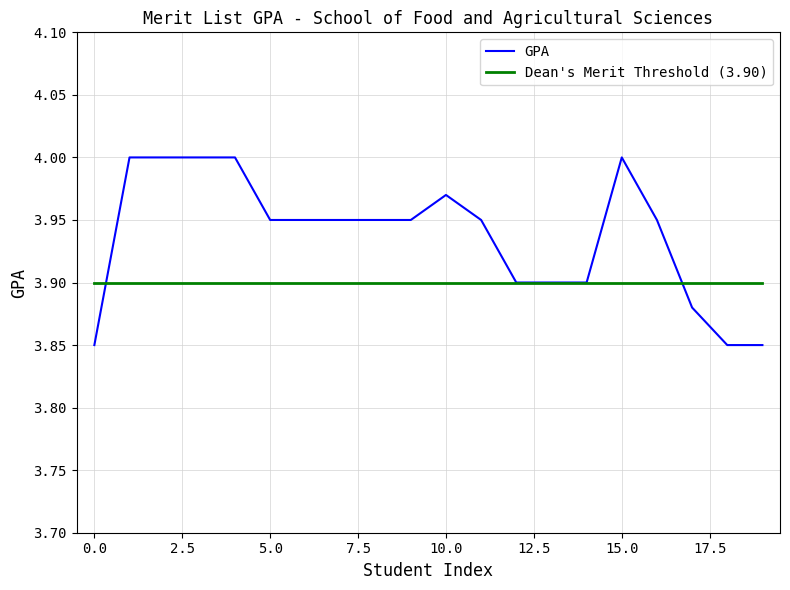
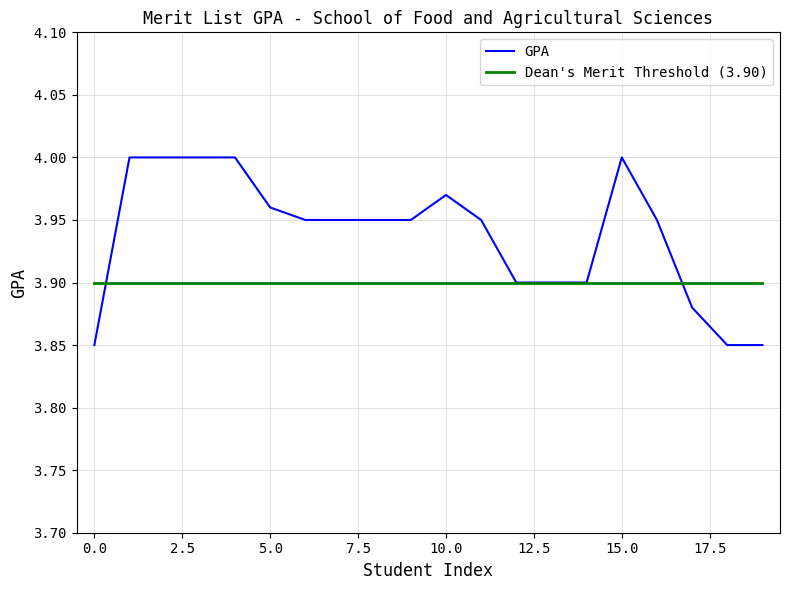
GPA, 5.0: 3.95 -> 3.96
